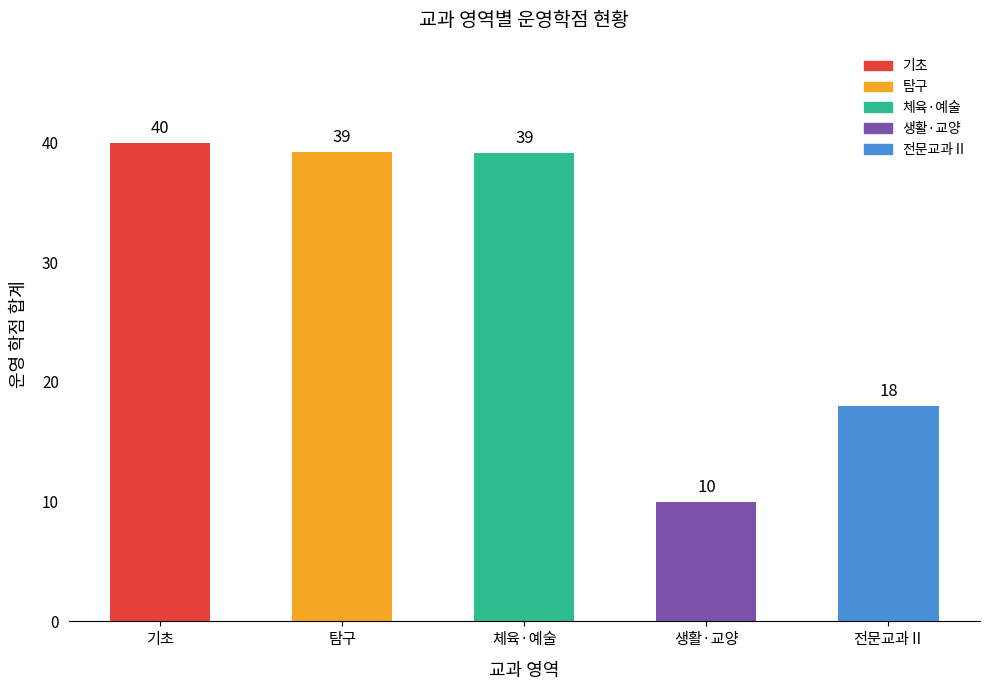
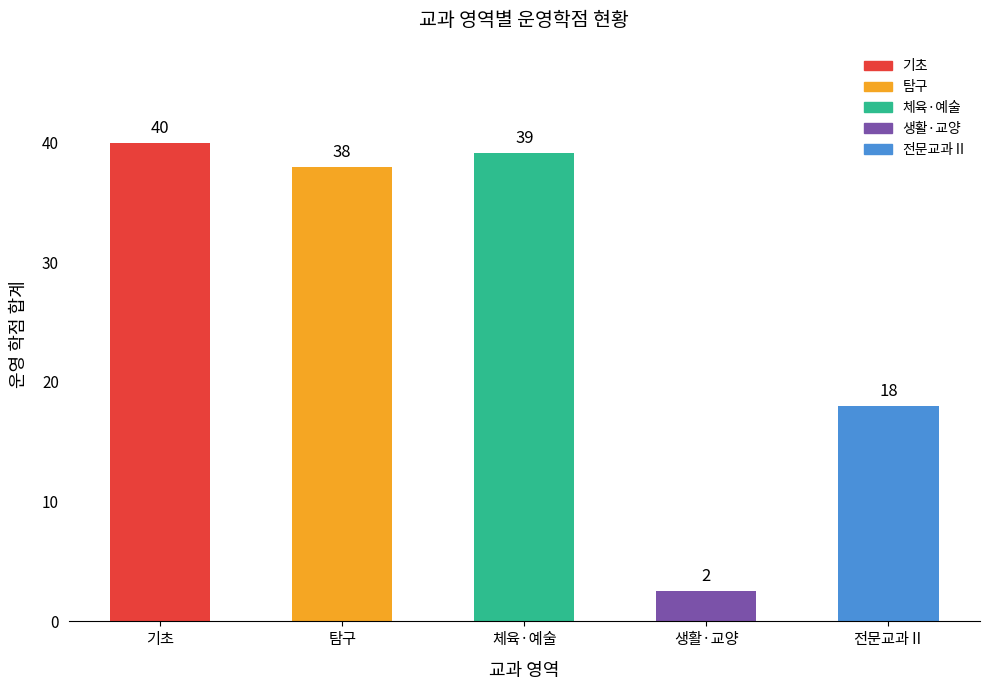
탐구: 39 -> 38
생활·교양: 10 -> 2
